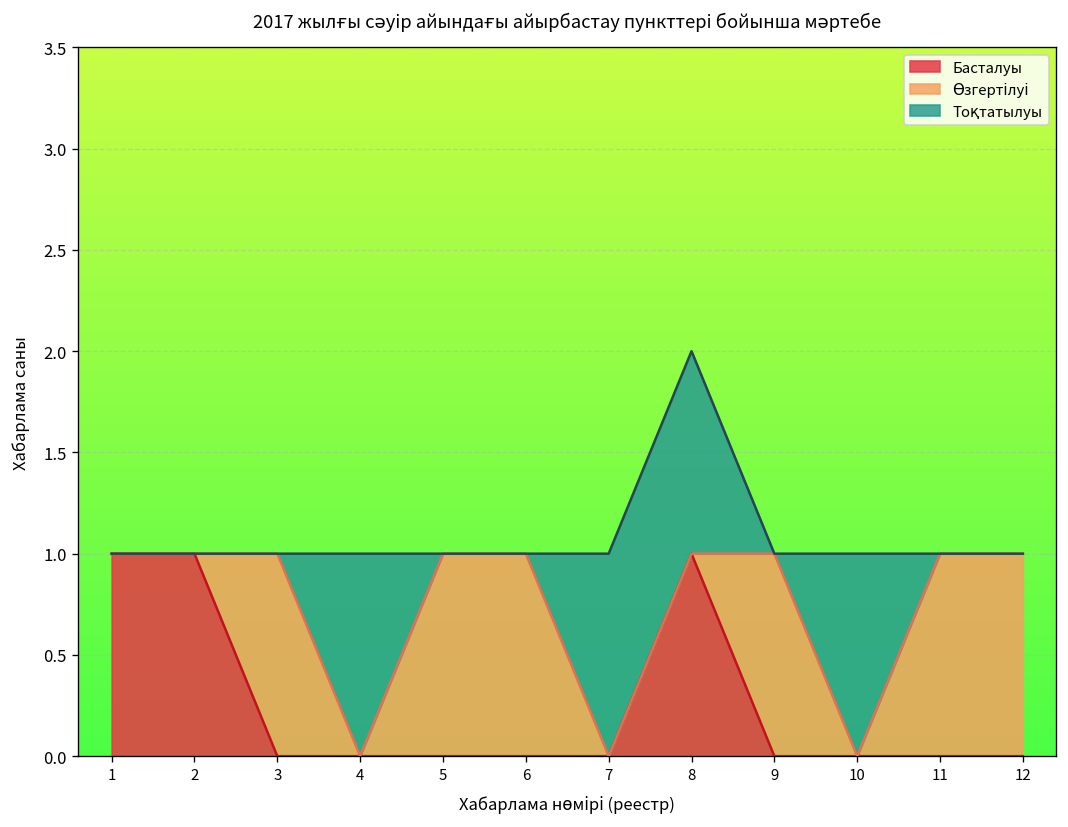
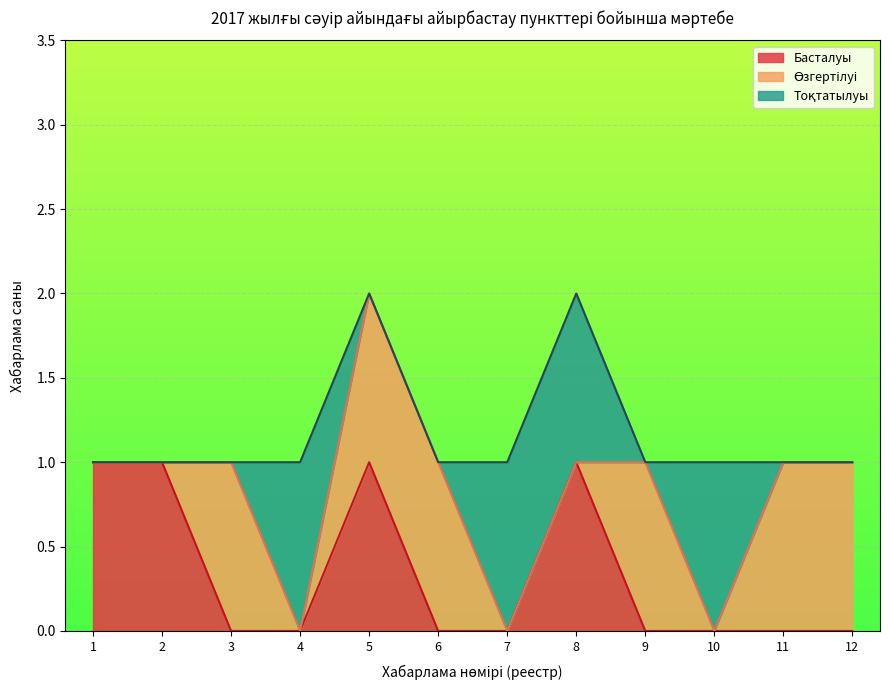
Басталуы, 5: 0 -> 1
